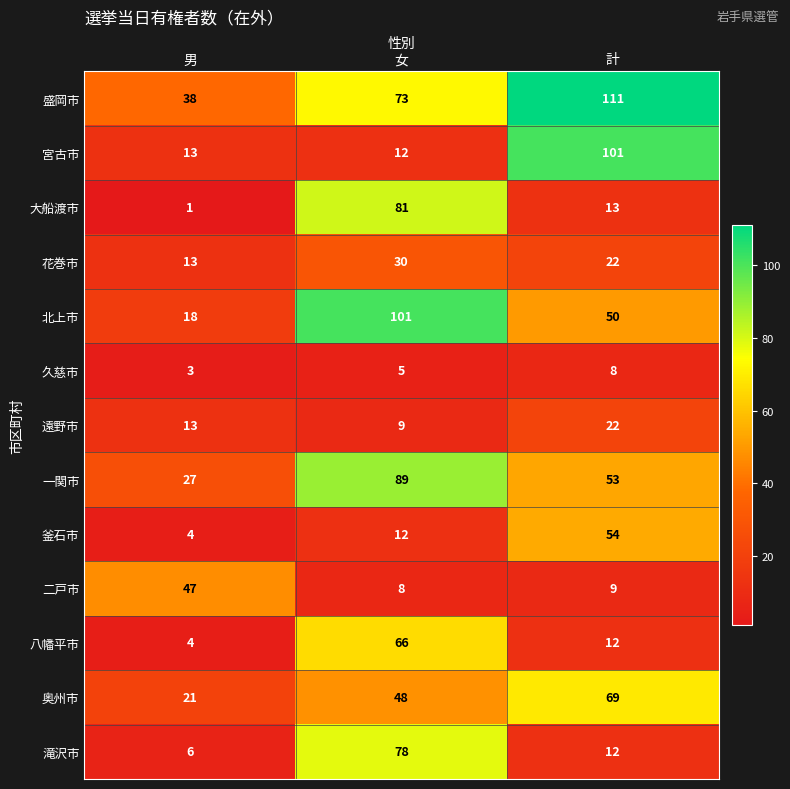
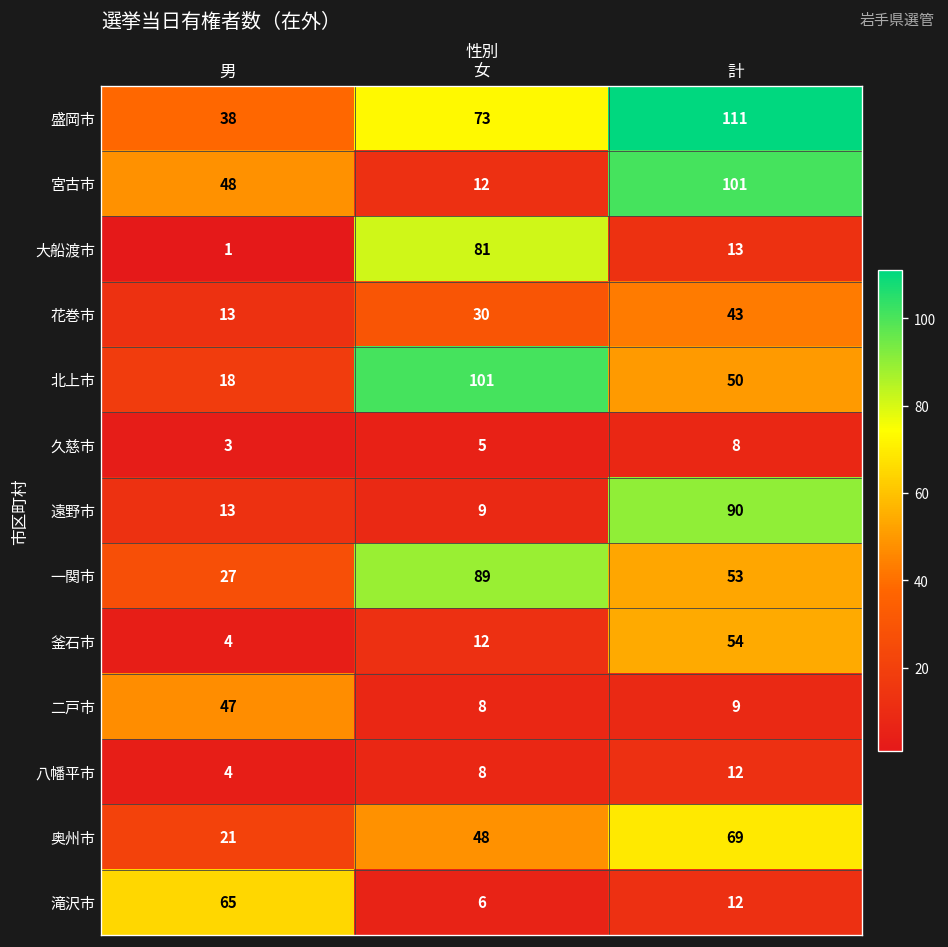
宮古市, 男: 13 -> 48
花巻市, 計: 22 -> 43
遠野市, 計: 22 -> 90
八幡平市, 女: 66 -> 8
滝沢市, 男: 6 -> 65
滝沢市, 女: 78 -> 6
